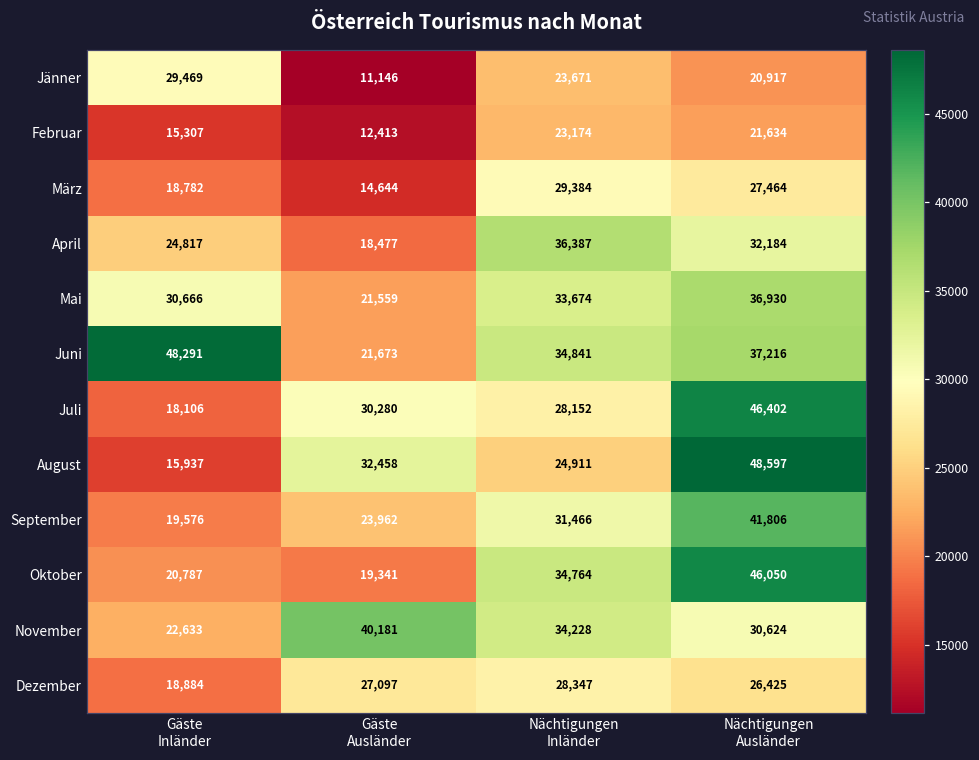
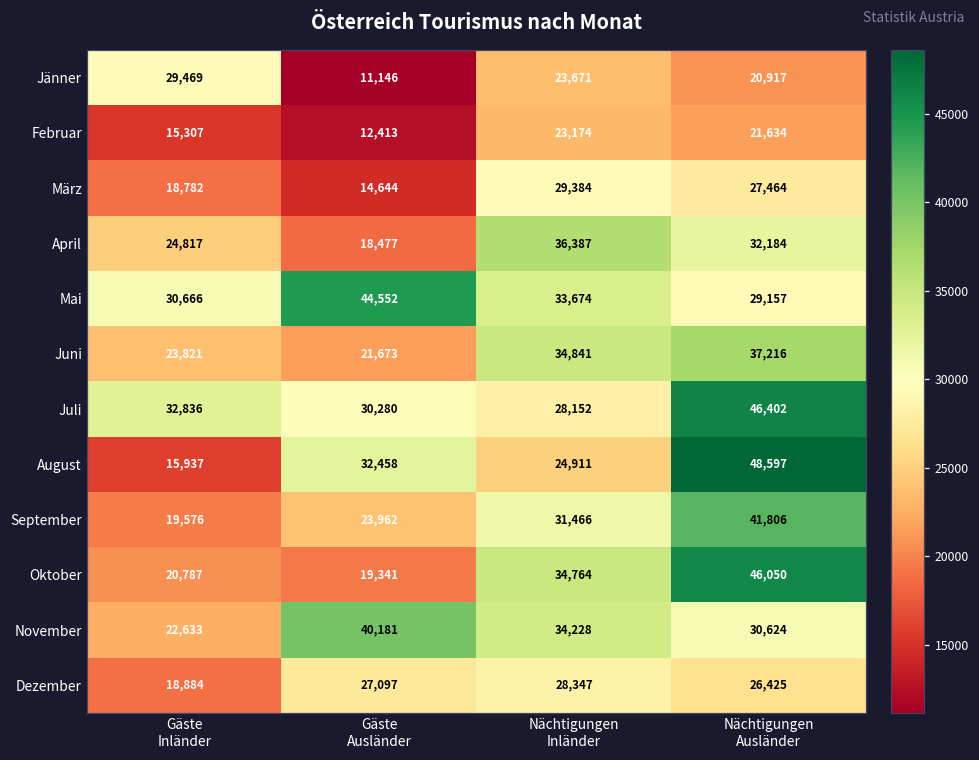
Mai, Gäste Ausländer: 21,559 -> 44,552
Mai, Nächtigungen Ausländer: 36,930 -> 29,157
Juni, Gäste Inländer: 48,291 -> 23,821
Juli, Gäste Inländer: 18,106 -> 32,836
